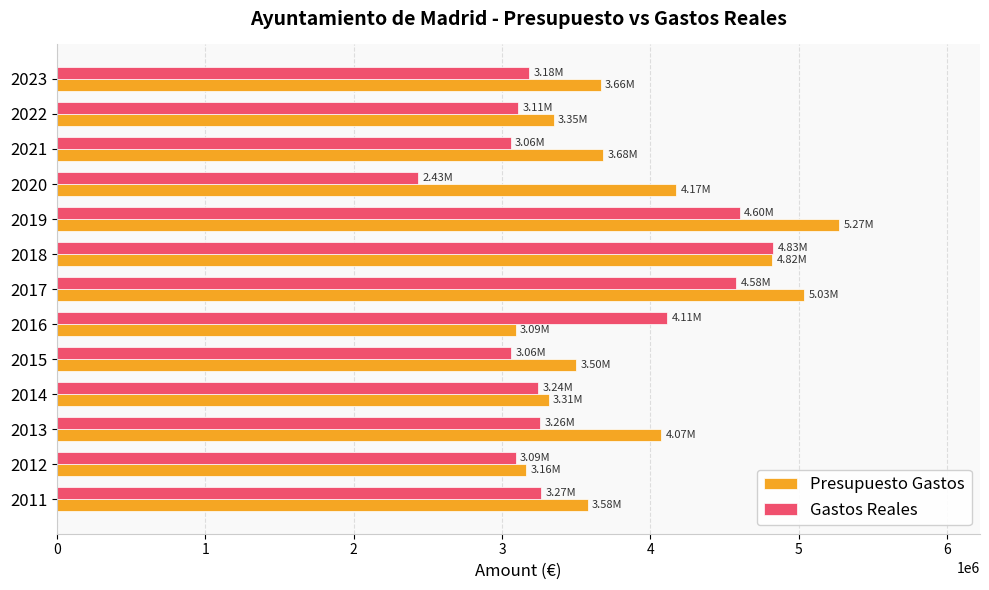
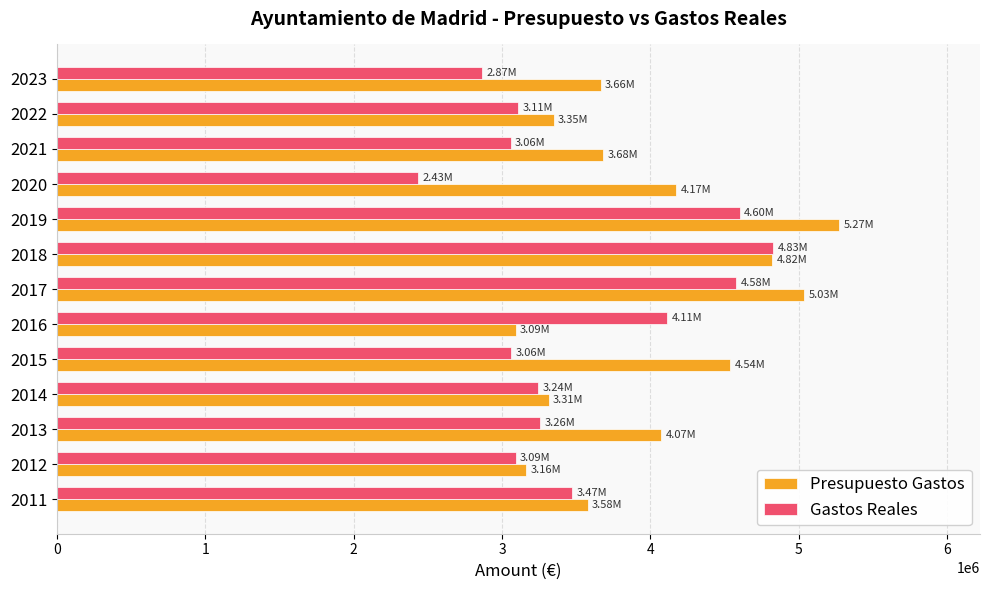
Gastos Reales, 2023: 3.18M -> 2.87M
Presupuesto Gastos, 2015: 3.50M -> 4.54M
Gastos Reales, 2011: 3.27M -> 3.47M
